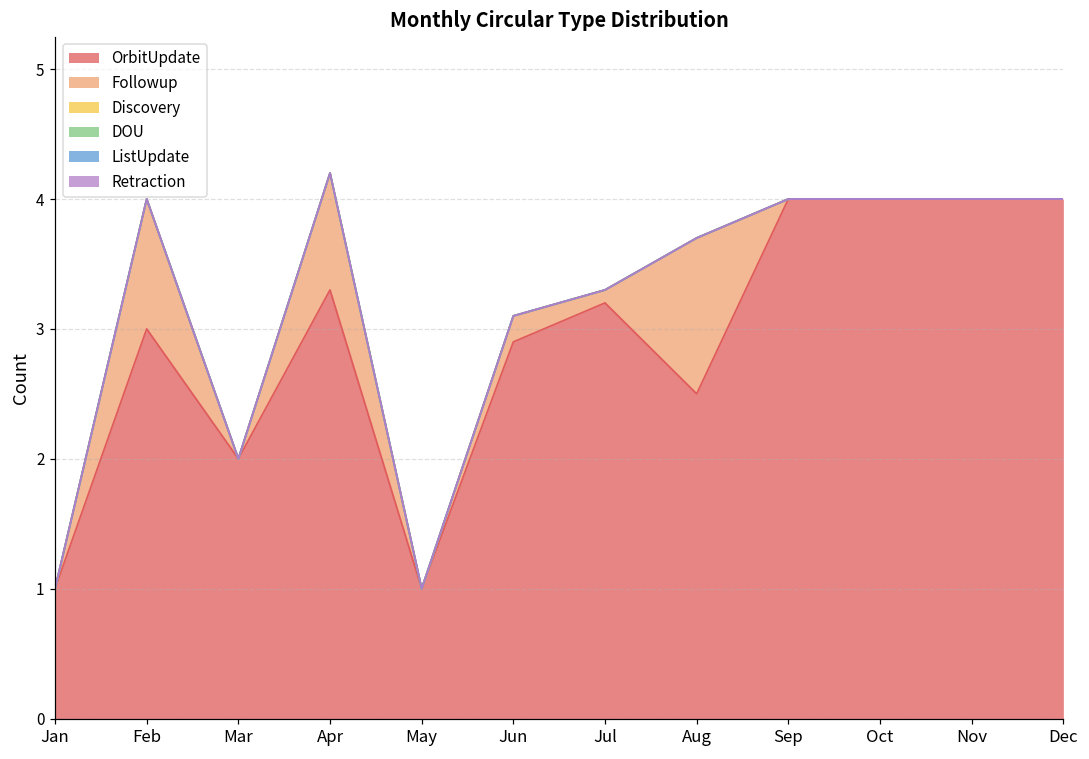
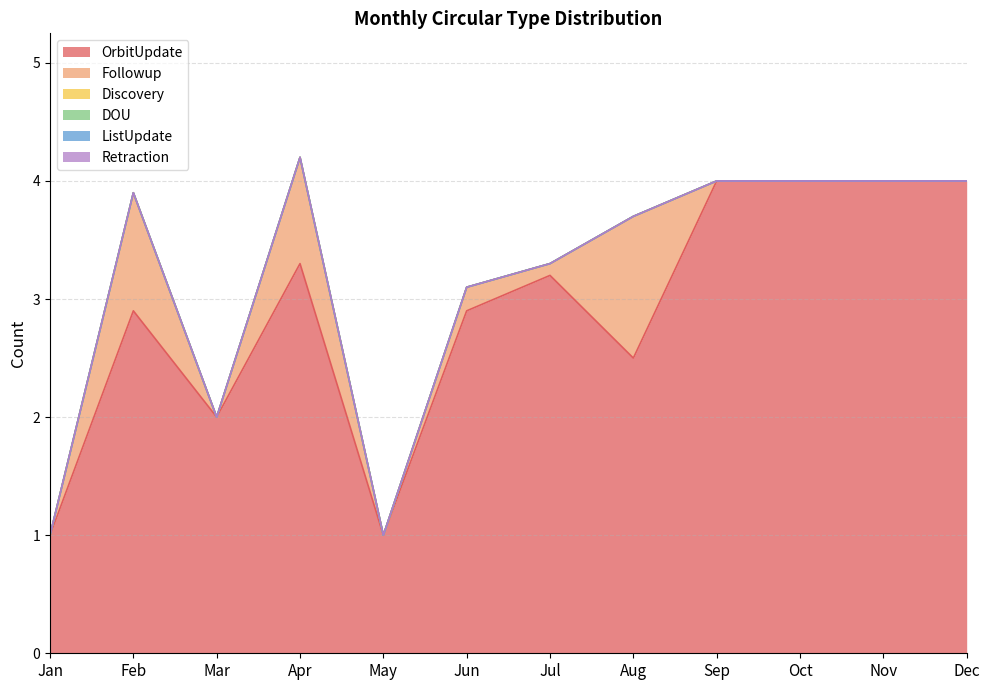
OrbitUpdate, Feb: 3.0 -> 2.9
